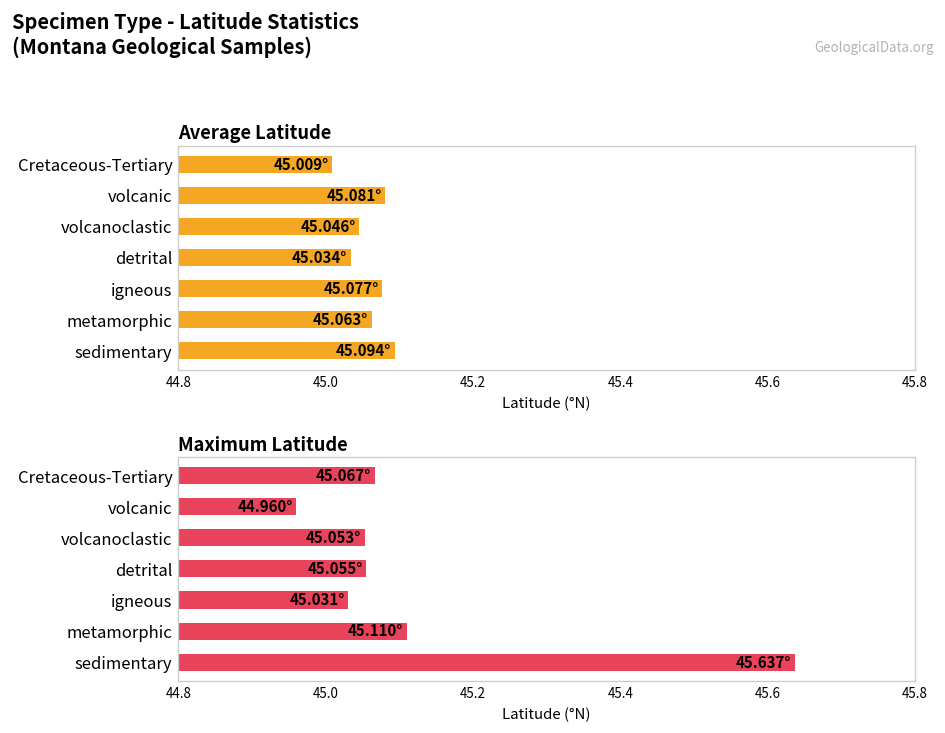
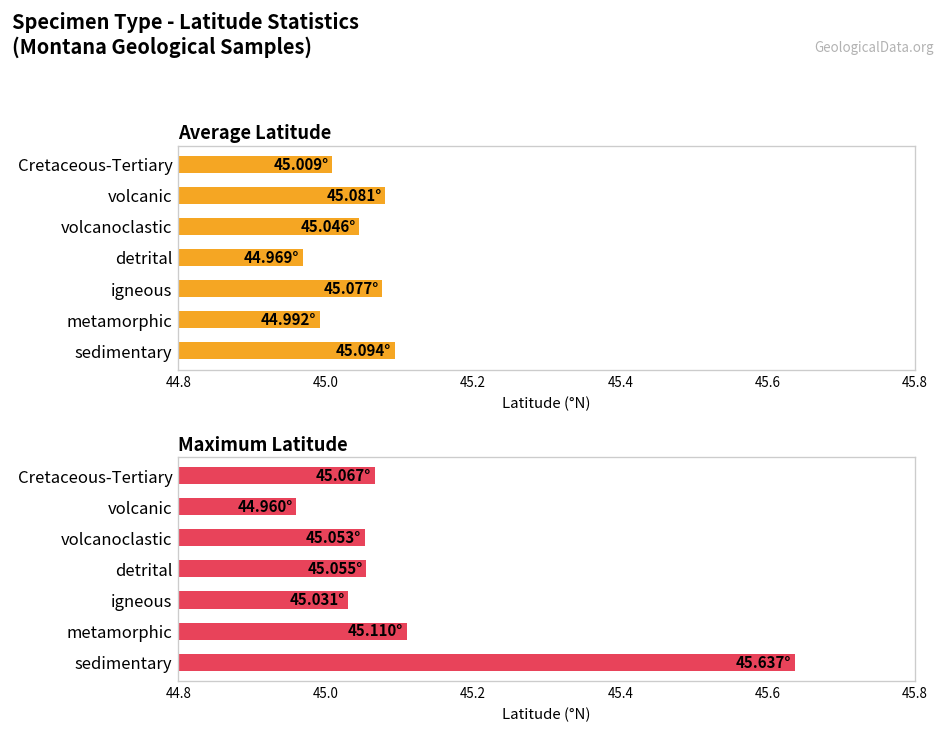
Average Latitude, detrital: 45.034° -> 44.969°
Average Latitude, metamorphic: 45.063° -> 44.992°
